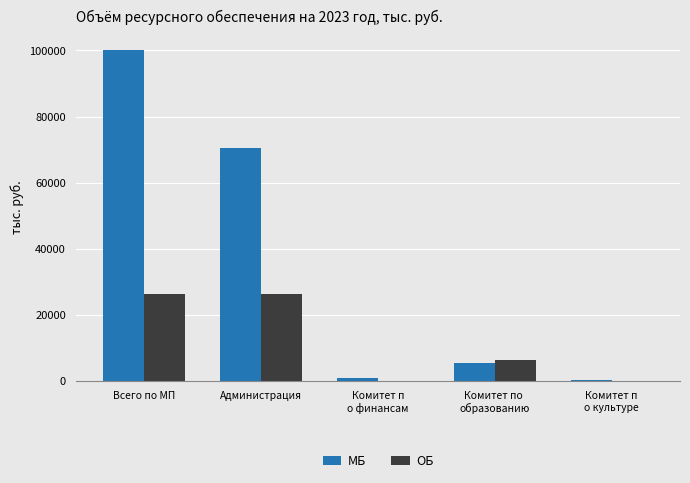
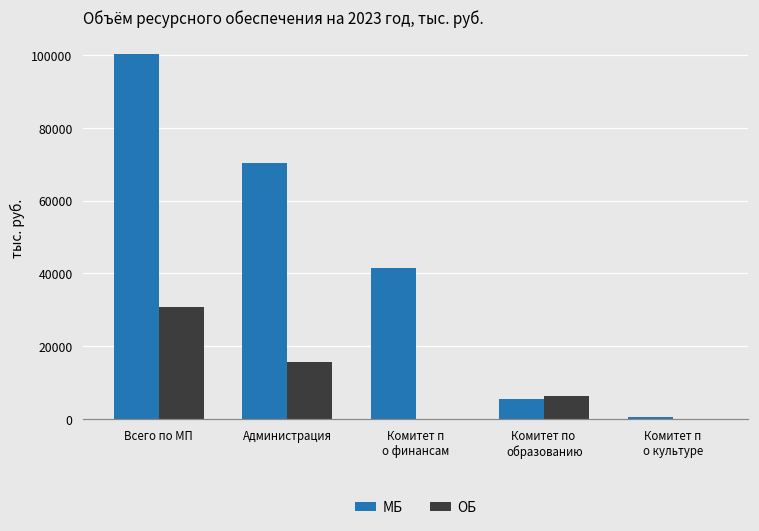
ОБ, Всего по МП: 26000 -> 31000
ОБ, Администрация: 26000 -> 16000
МБ, Комитет п о финансам: 1000 -> 42000
